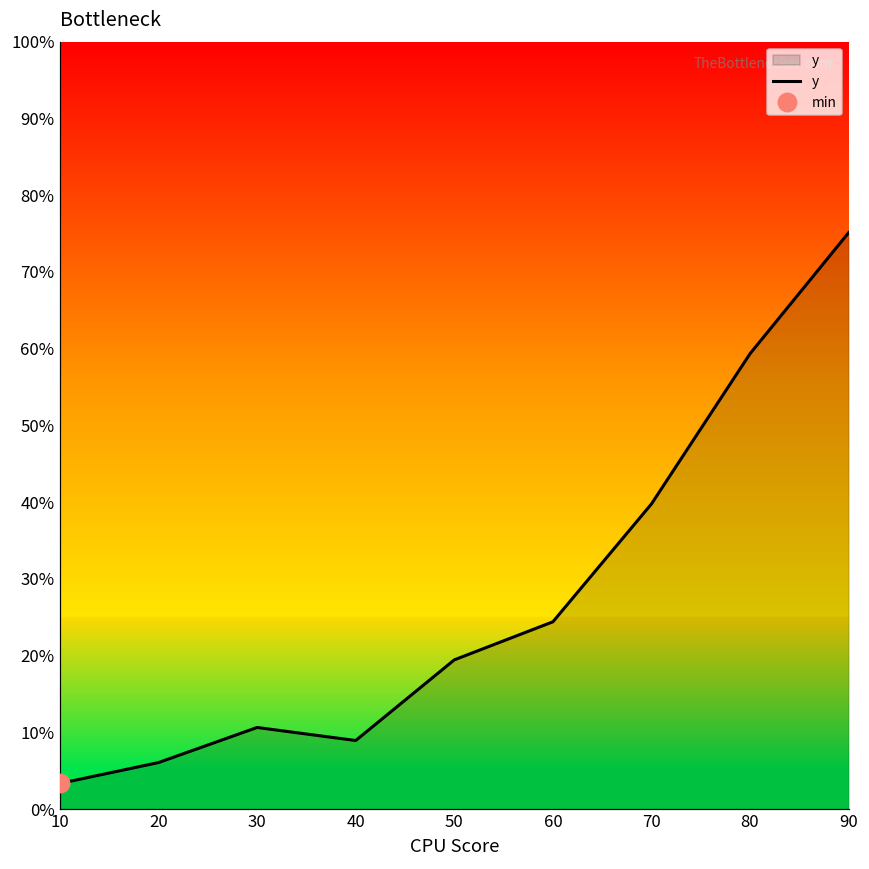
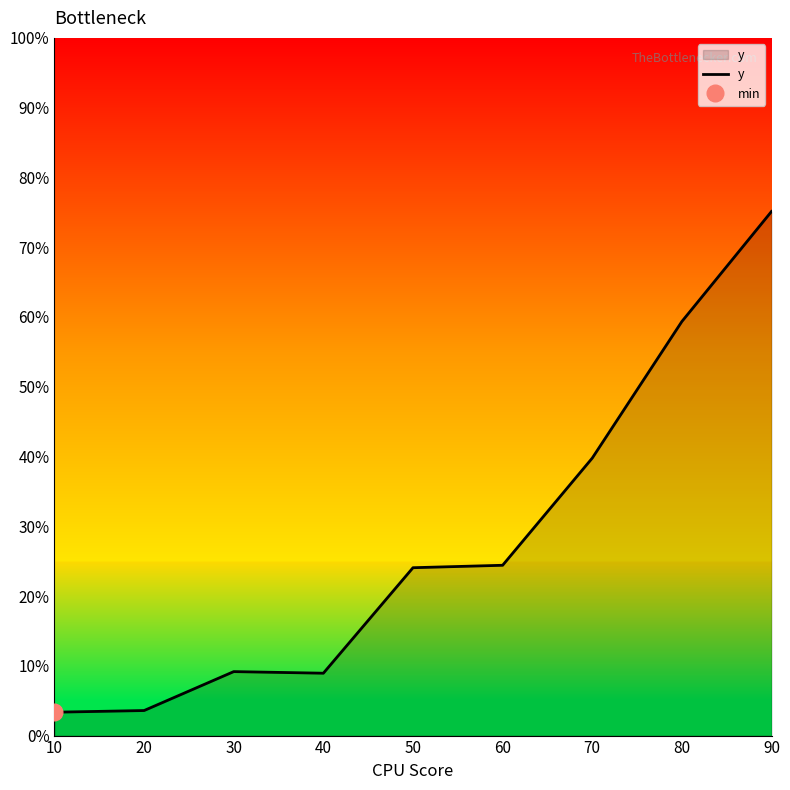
y, 20: 6% -> 4%
y, 30: 11% -> 9%
y, 50: 19% -> 24%
